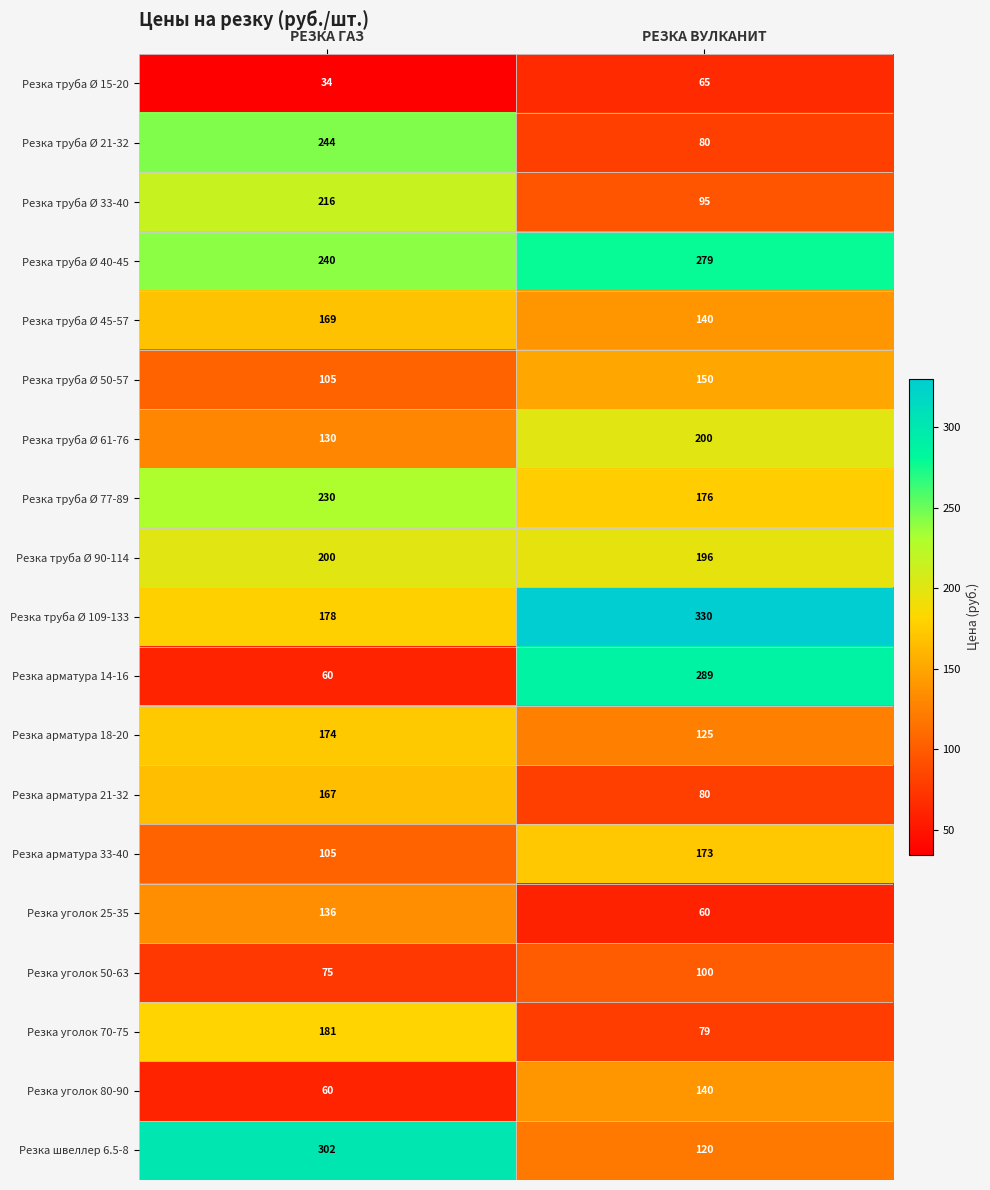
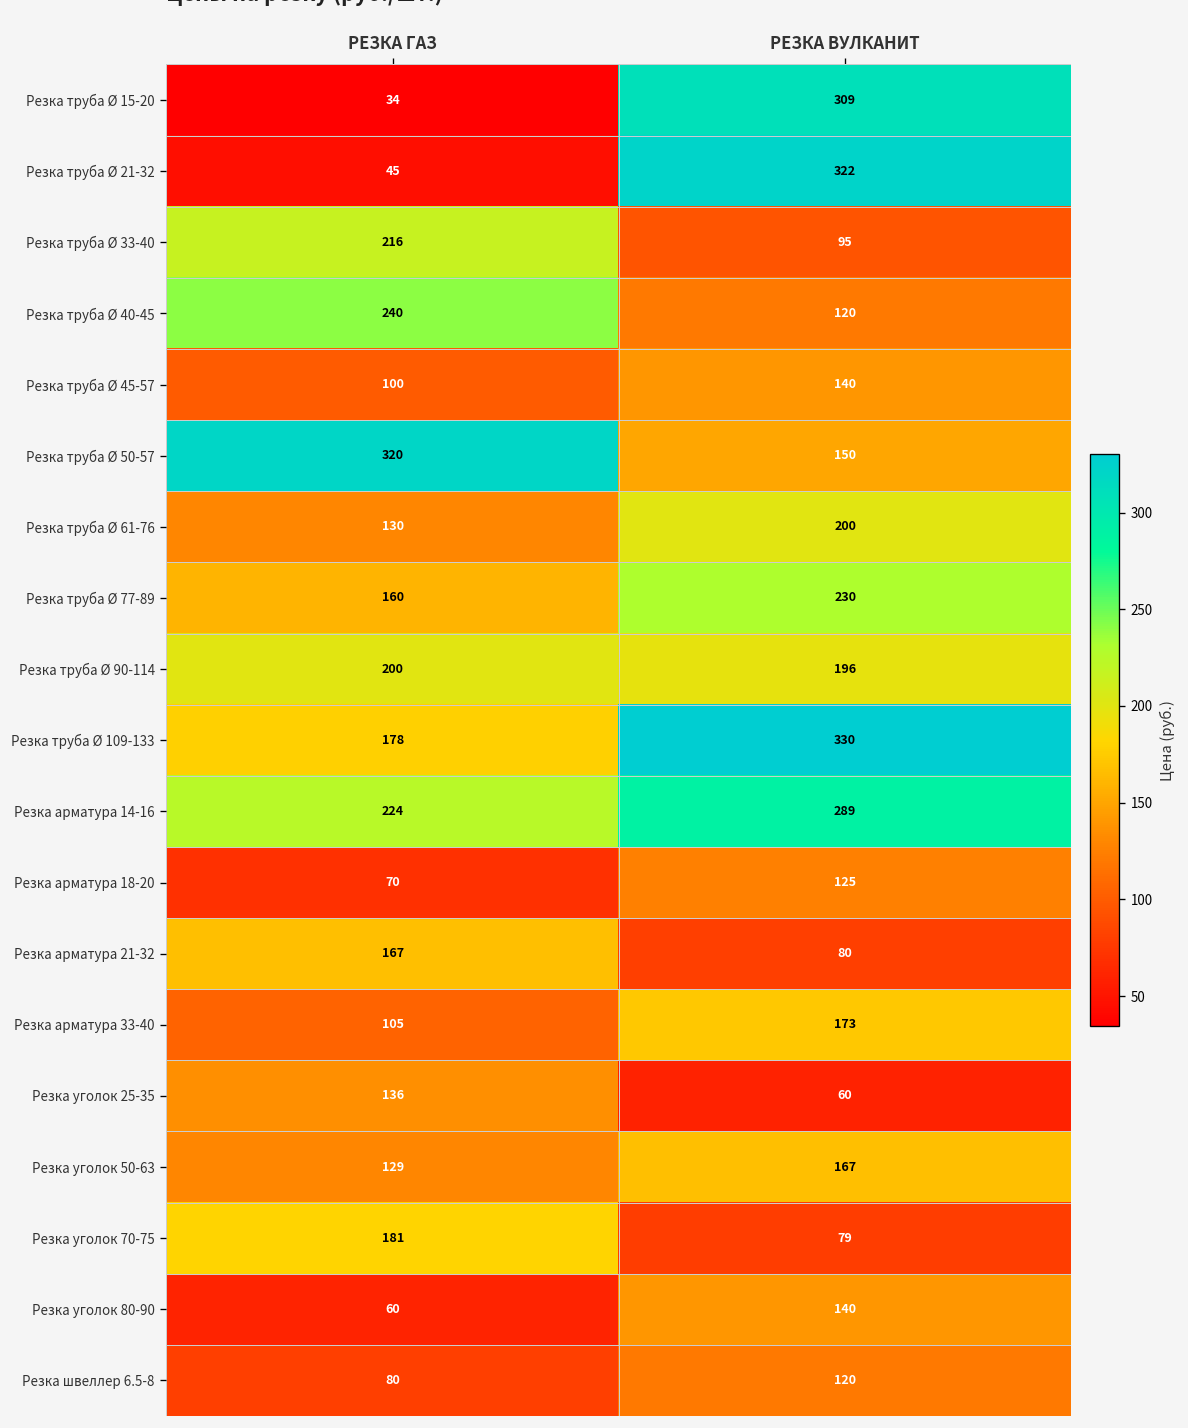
Резка труба Ø 15-20, РЕЗКА ВУЛКАНИТ: 65 -> 309
Резка труба Ø 21-32, РЕЗКА ГАЗ: 244 -> 45
Резка труба Ø 21-32, РЕЗКА ВУЛКАНИТ: 80 -> 322
Резка труба Ø 40-45, РЕЗКА ВУЛКАНИТ: 279 -> 120
Резка труба Ø 45-57, РЕЗКА ГАЗ: 169 -> 100
Резка труба Ø 50-57, РЕЗКА ГАЗ: 105 -> 320
Резка труба Ø 77-89, РЕЗКА ГАЗ: 230 -> 160
Резка труба Ø 77-89, РЕЗКА ВУЛКАНИТ: 176 -> 230
Резка арматура 14-16, РЕЗКА ГАЗ: 60 -> 224
Резка арматура 18-20, РЕЗКА ГАЗ: 174 -> 70
Резка уголок 50-63, РЕЗКА ГАЗ: 75 -> 129
Резка уголок 50-63, РЕЗКА ВУЛКАНИТ: 100 -> 167
Резка швеллер 6.5-8, РЕЗКА ГАЗ: 302 -> 80
